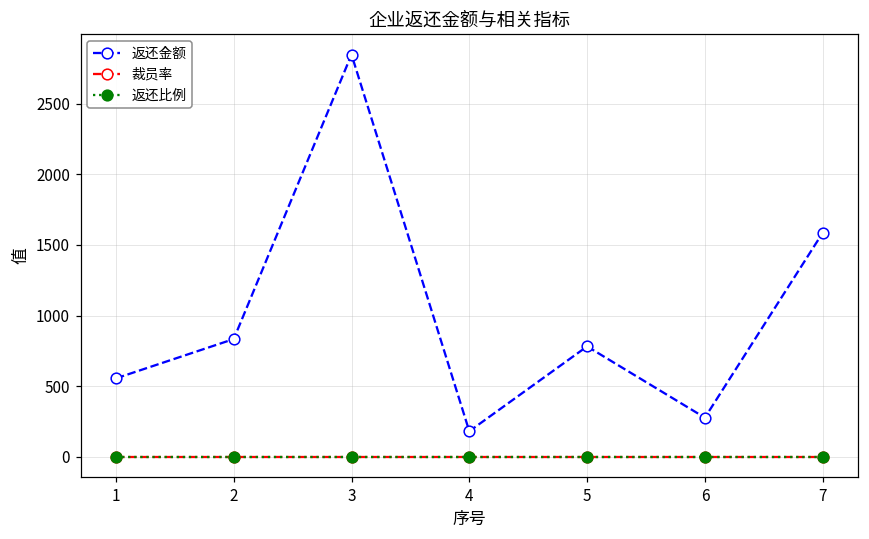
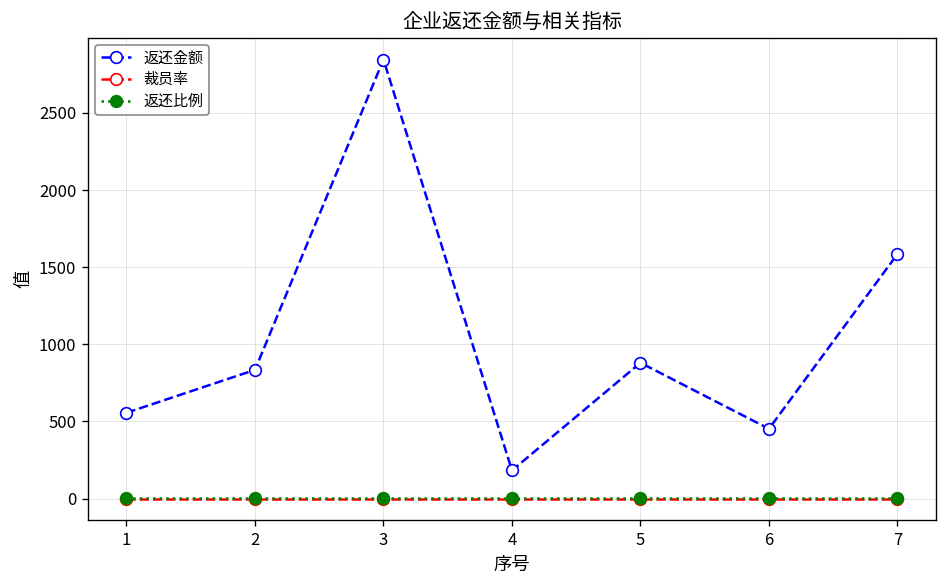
返还金额, 5: 780 -> 880
返还金额, 6: 280 -> 450
